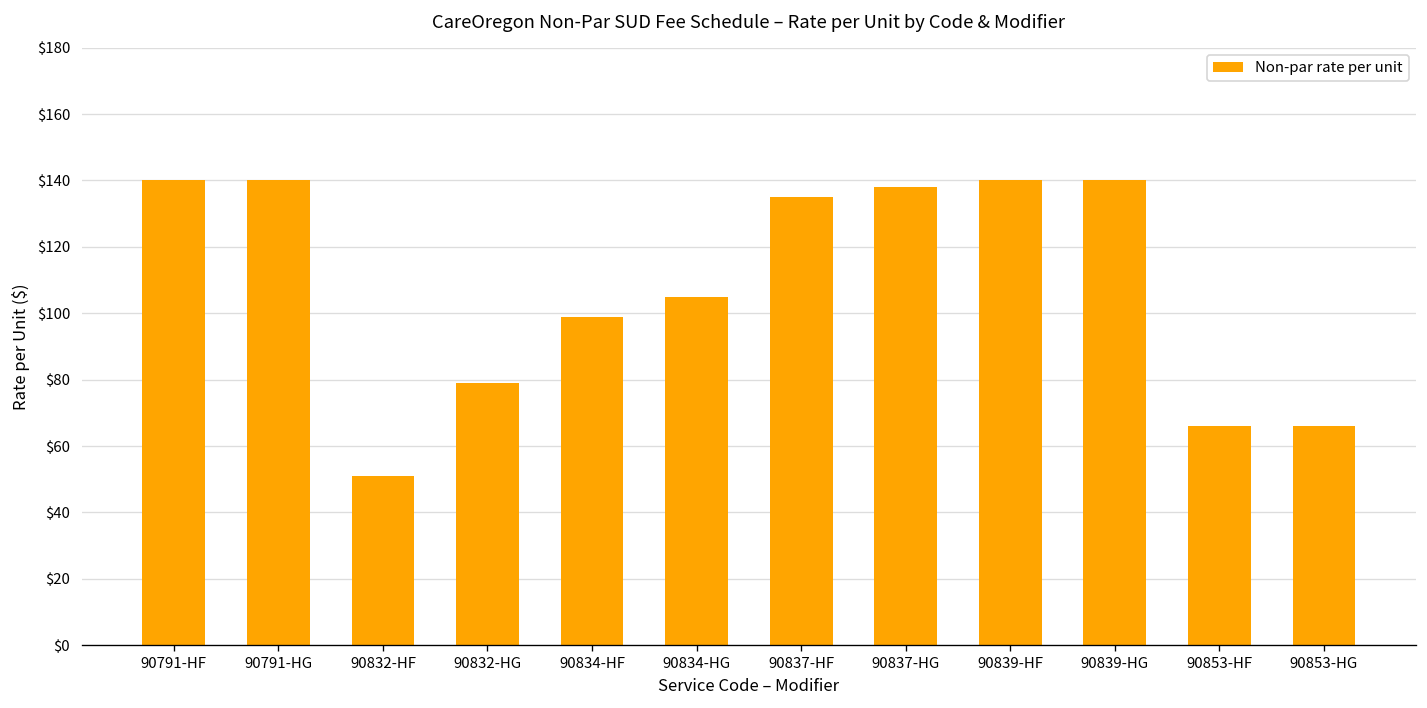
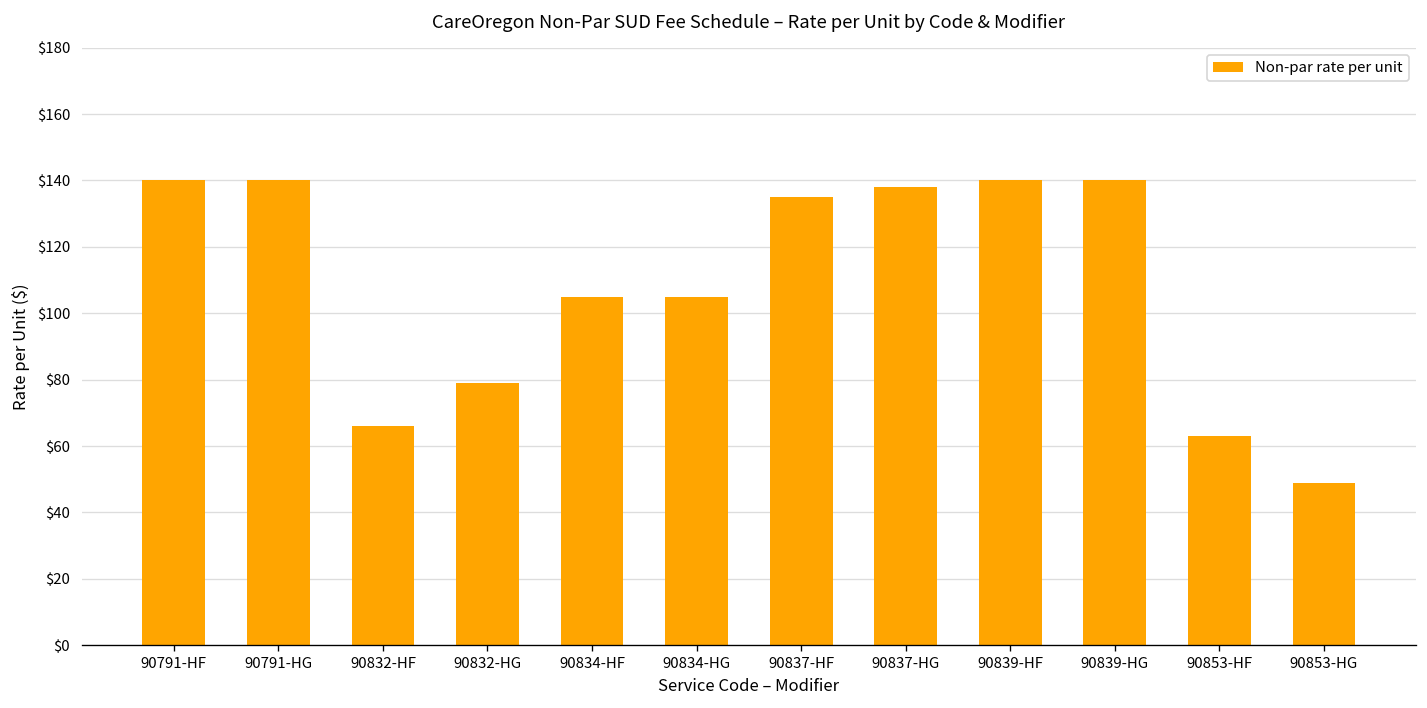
90832-HF: $51 -> $66
90834-HF: $99 -> $105
90853-HF: $66 -> $63
90853-HG: $66 -> $49
